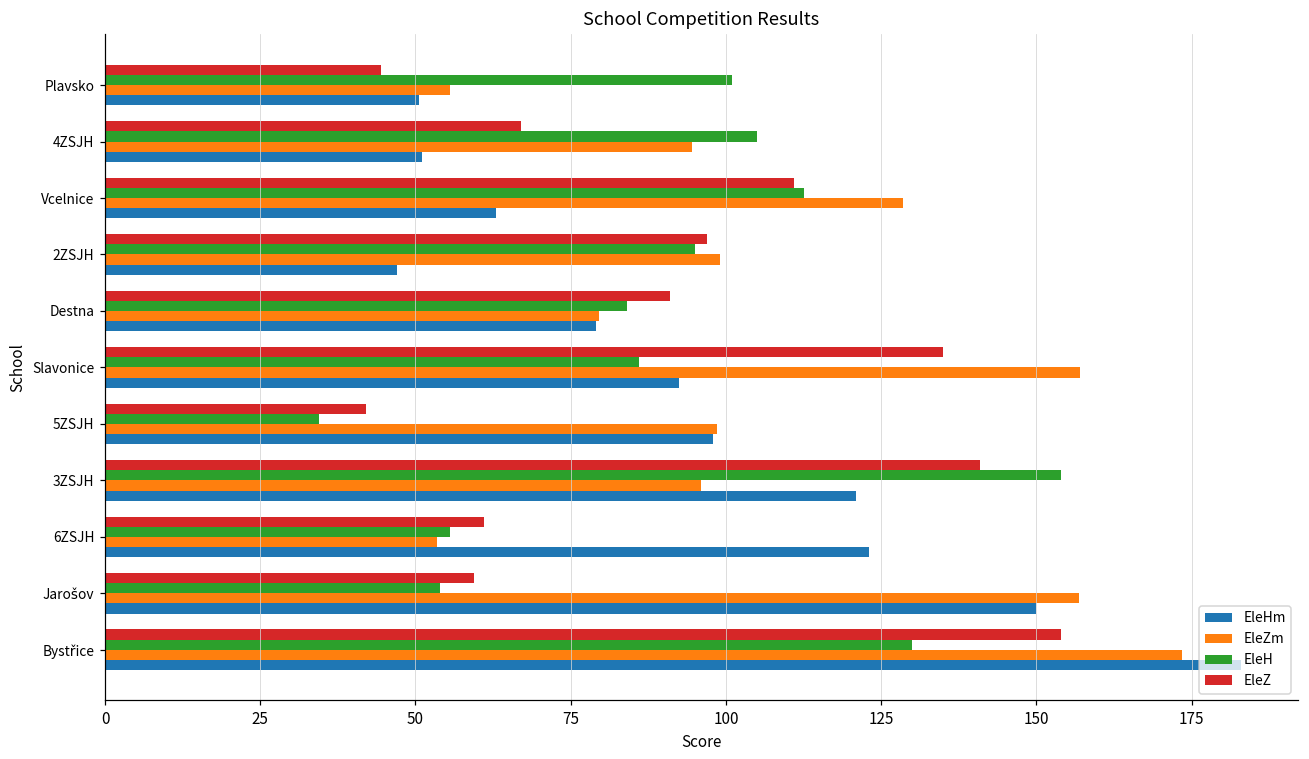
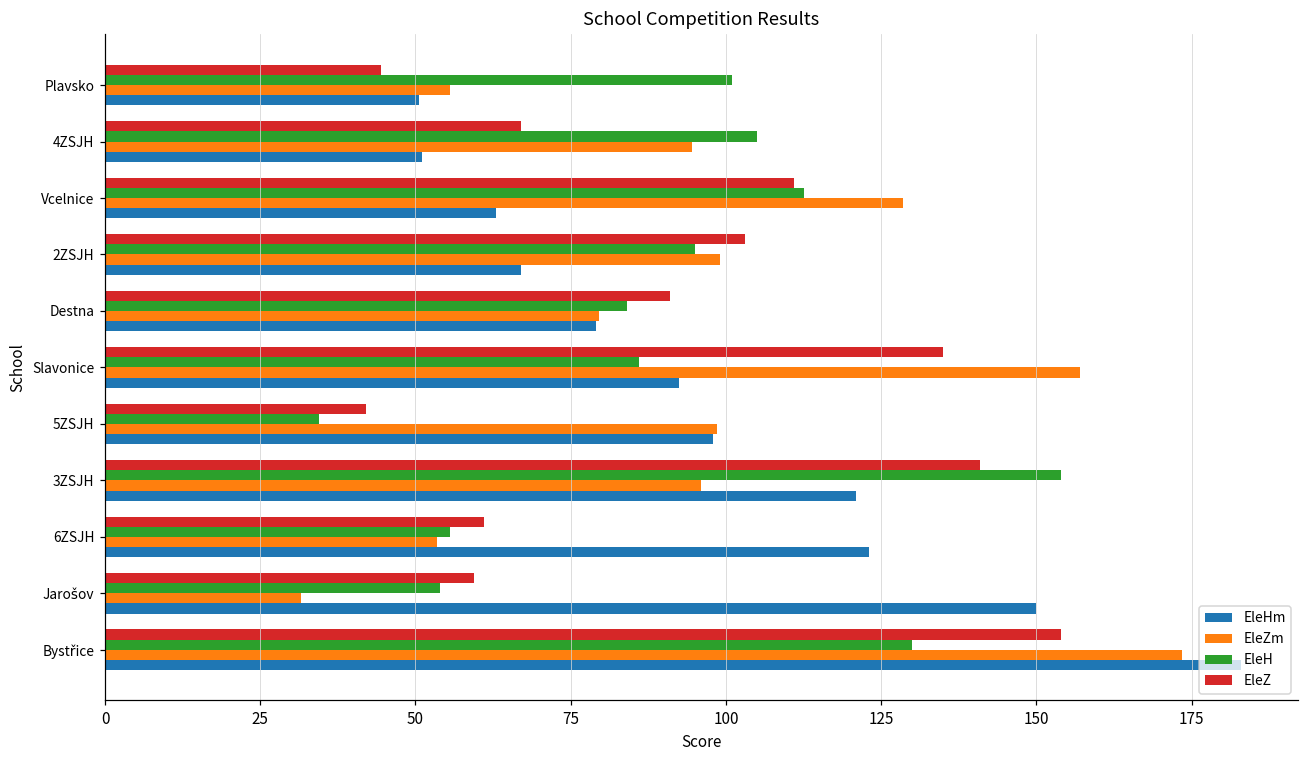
EleZ, 2ZSJH: 97 -> 103
EleHm, 2ZSJH: 47 -> 67
EleZm, Jarošov: 157 -> 32
